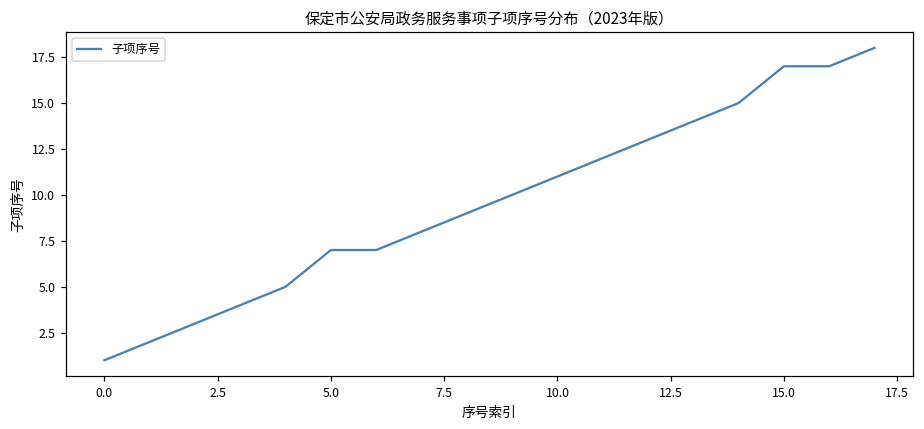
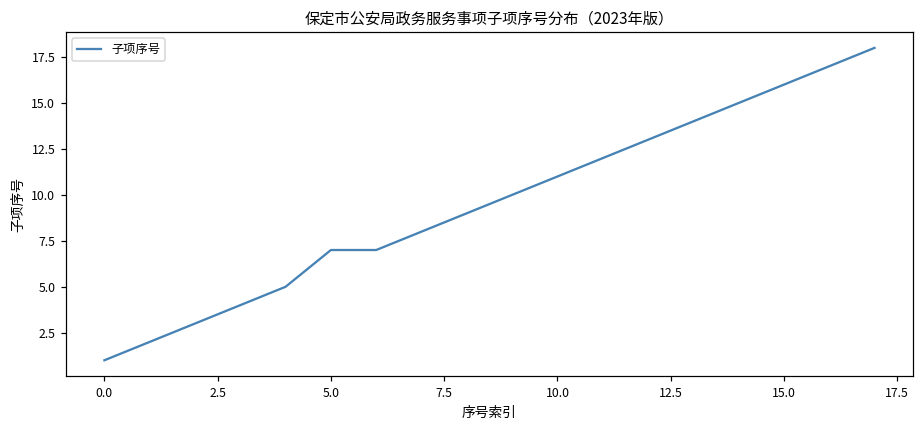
15.0: 17 -> 16
